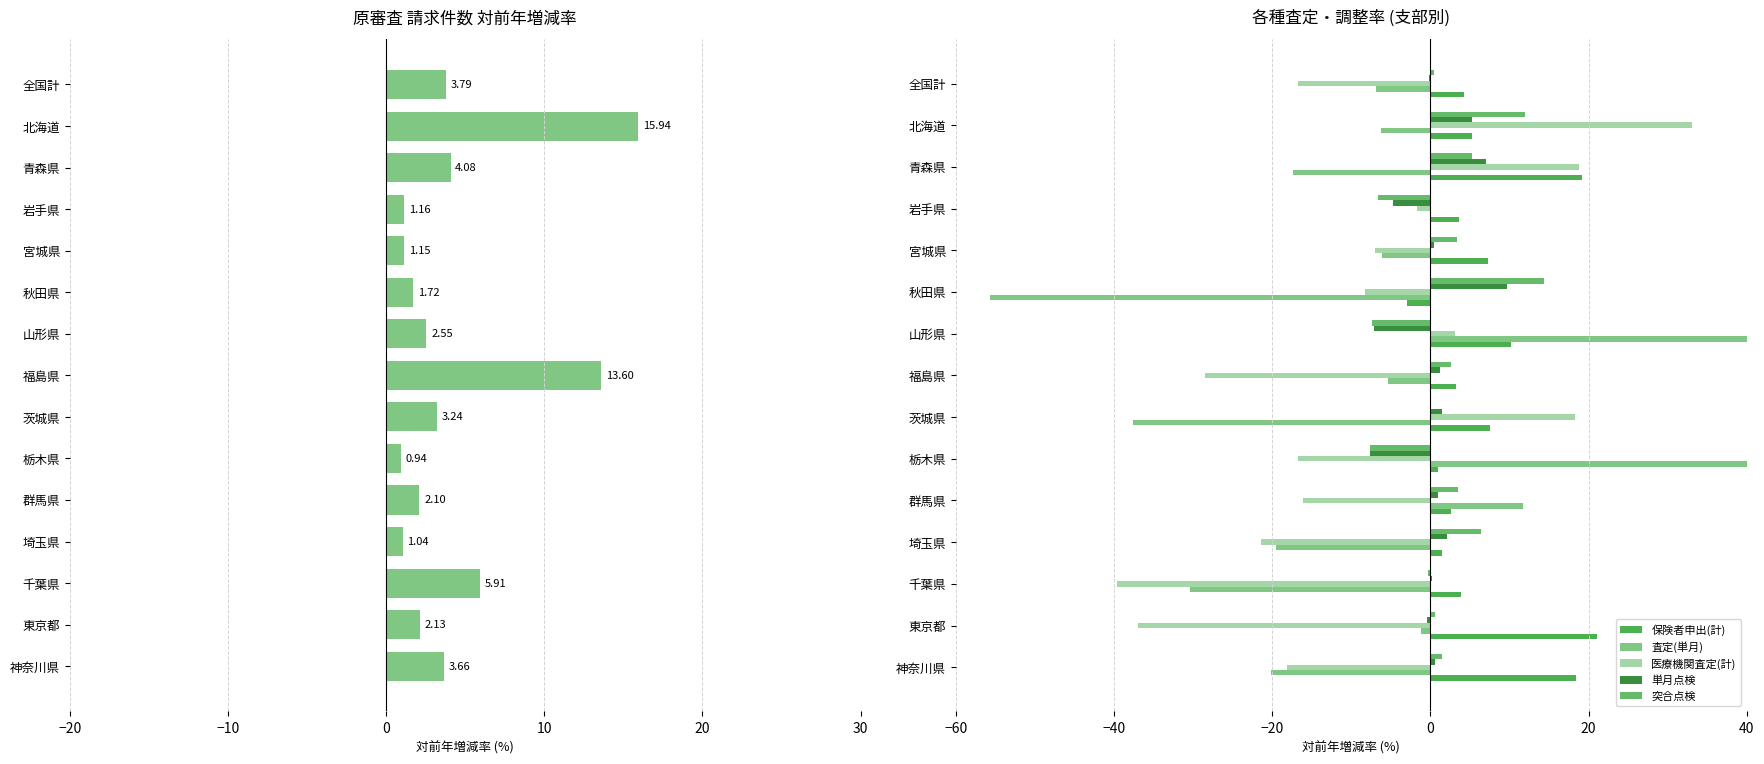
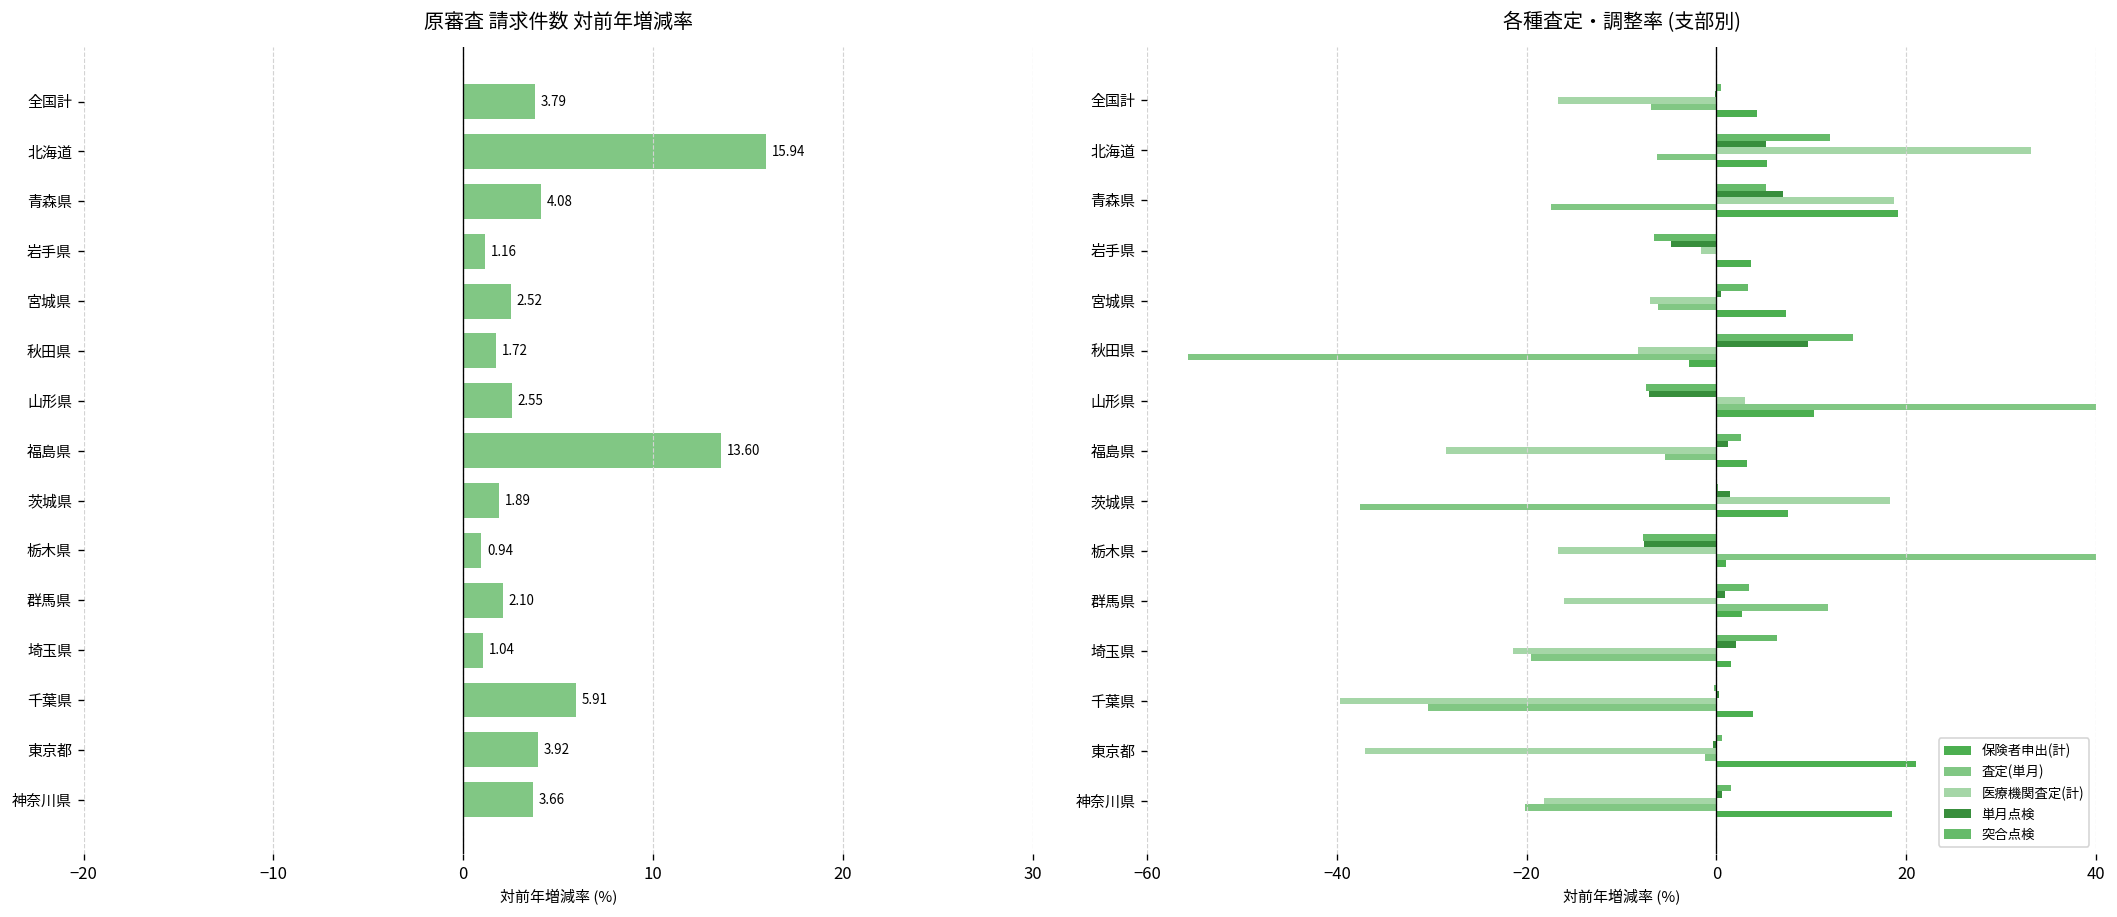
原審査 請求件数 対前年増減率, 宮城県: 1.15 -> 2.52
原審査 請求件数 対前年増減率, 茨城県: 3.24 -> 1.89
原審査 請求件数 対前年増減率, 東京都: 2.13 -> 3.92
